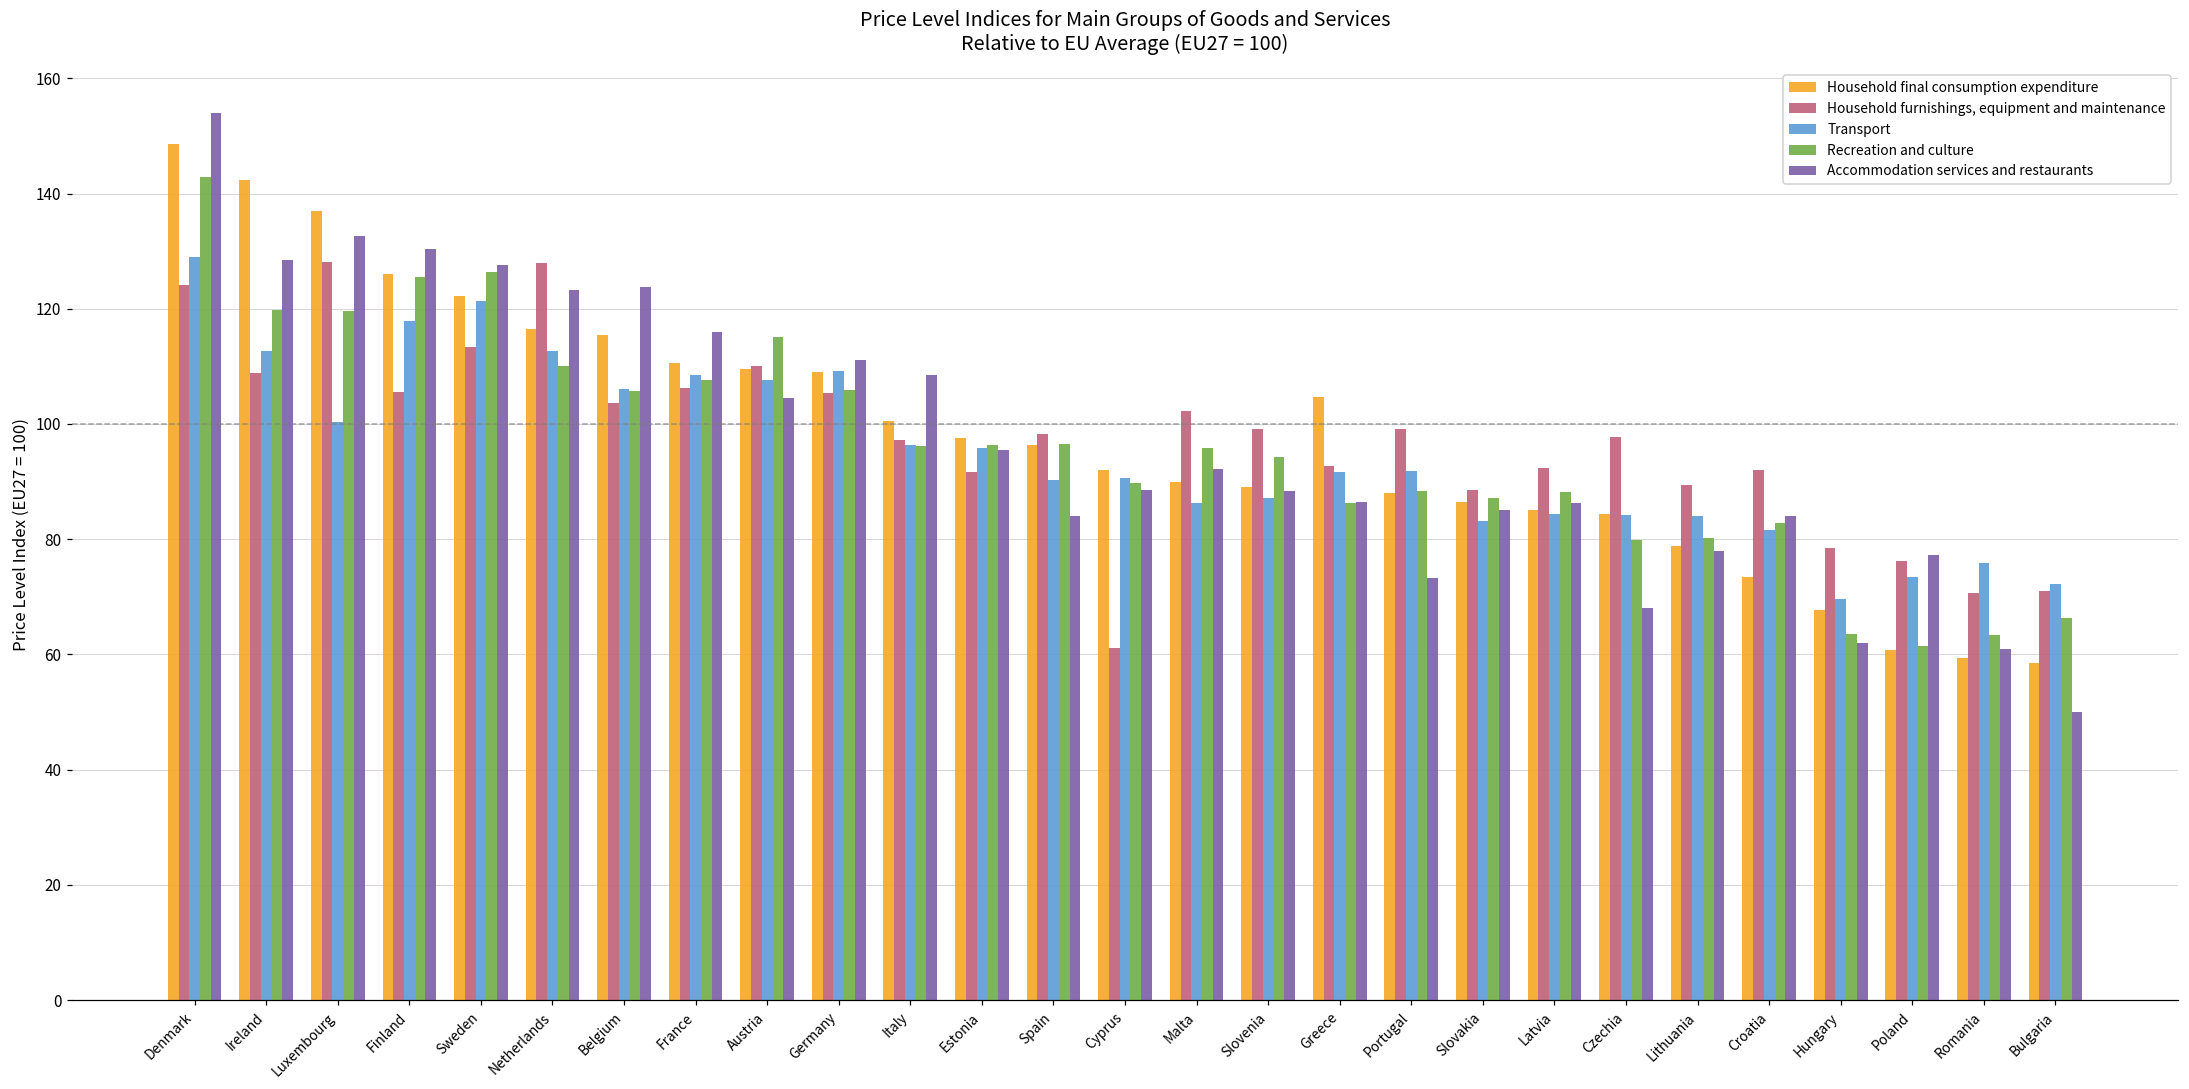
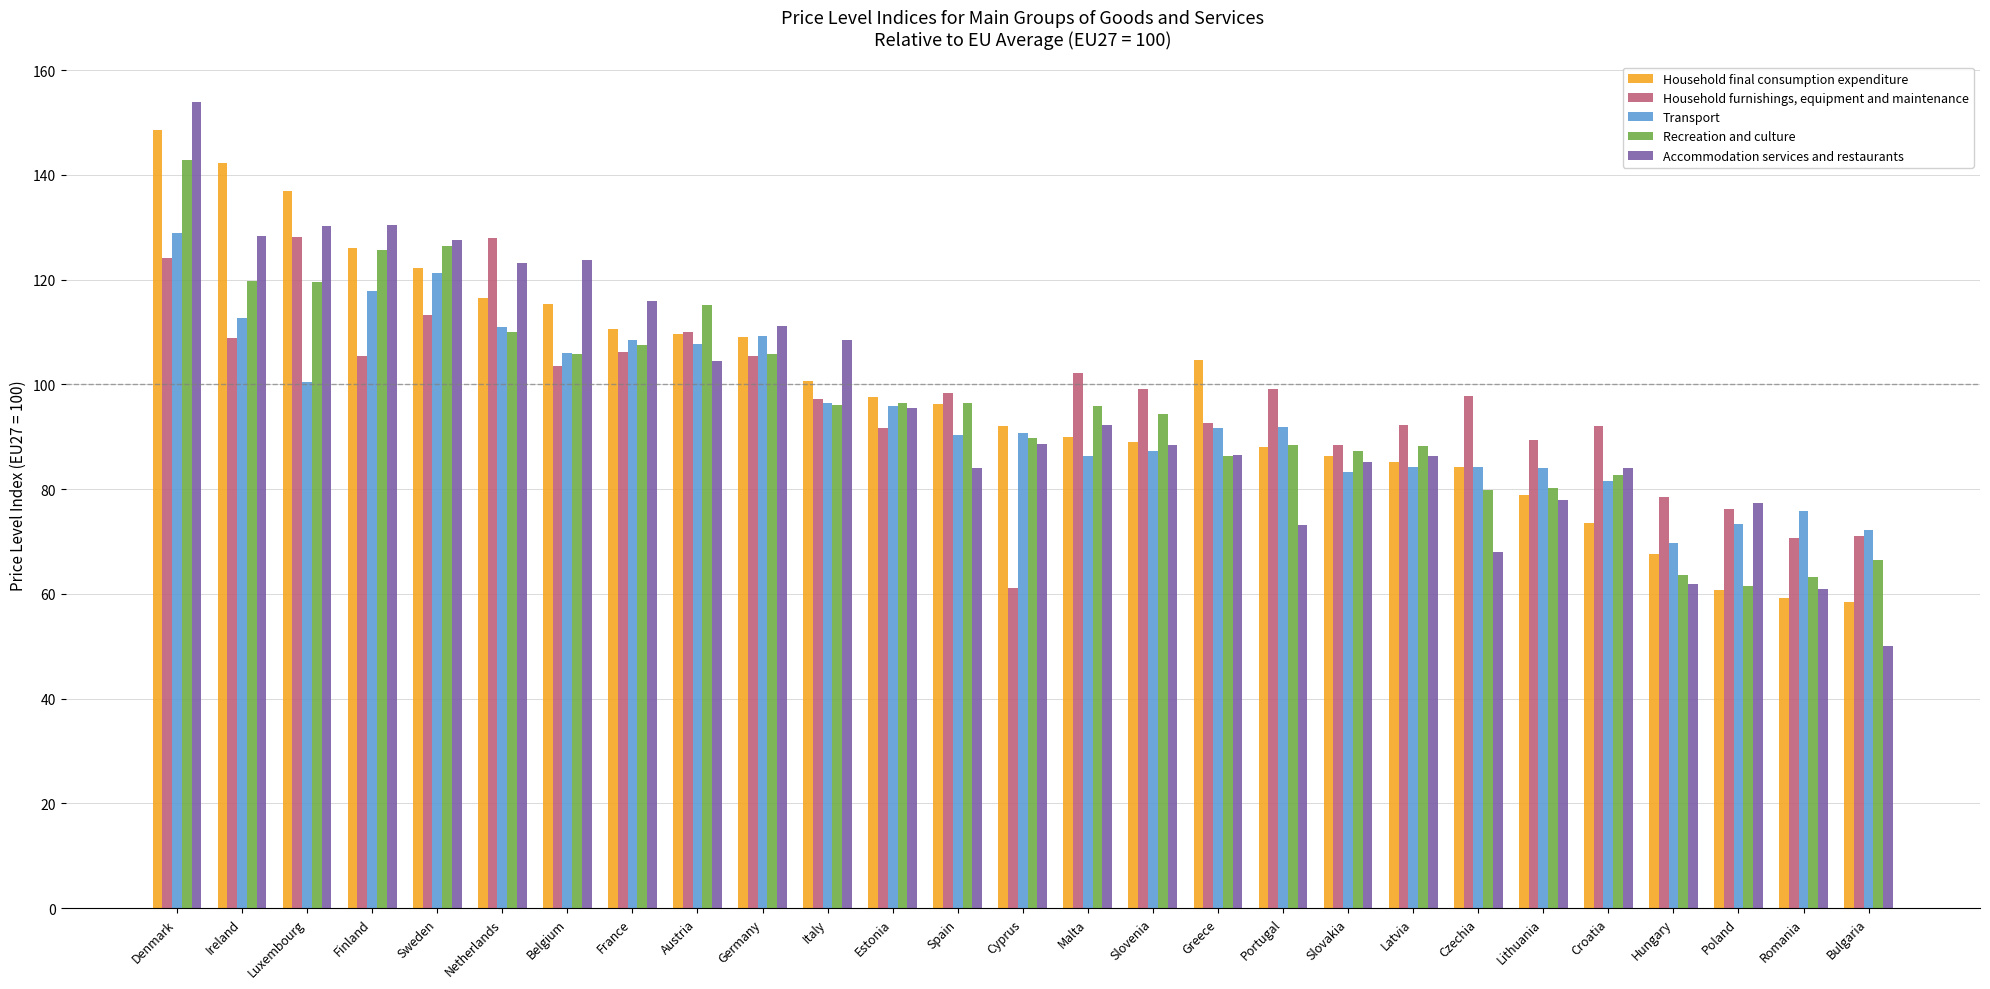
Accommodation services and restaurants, Luxembourg: 133 -> 130
Transport, Netherlands: 113 -> 111
